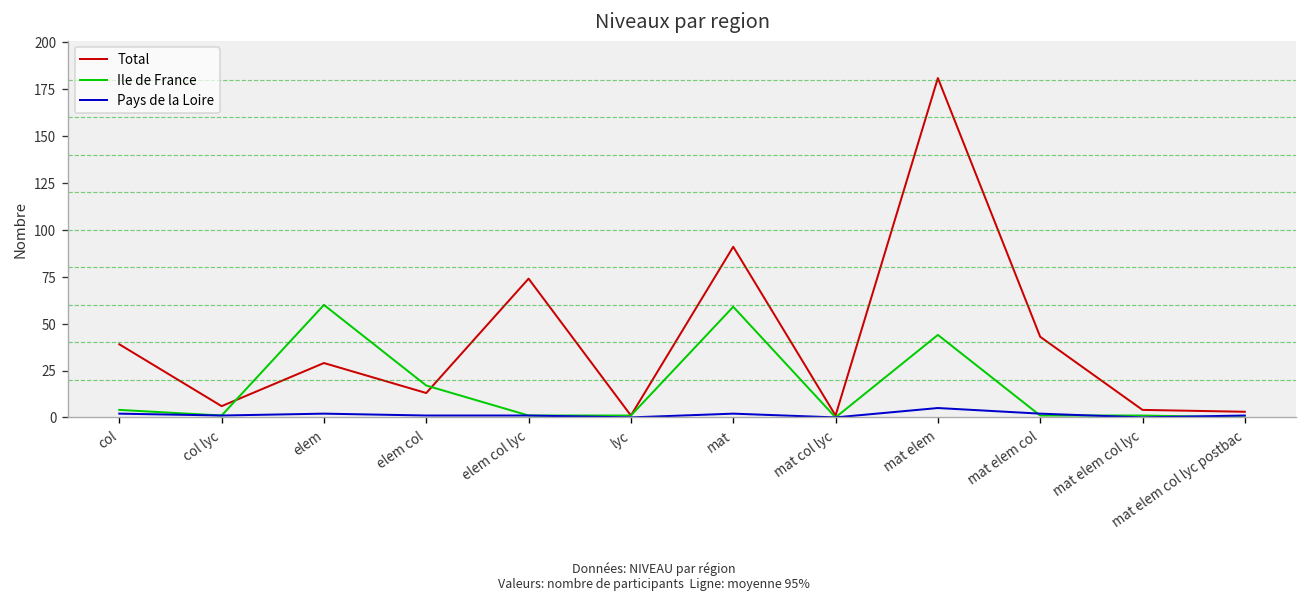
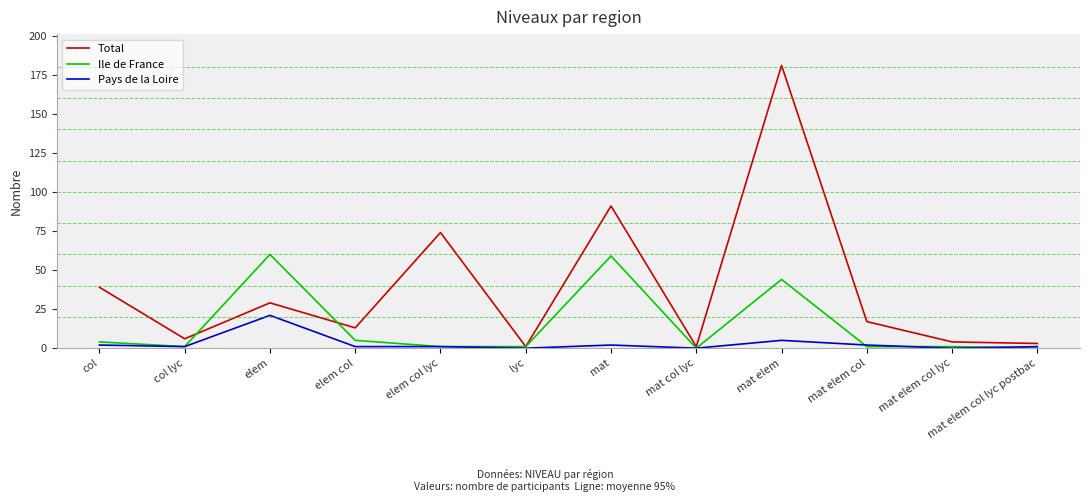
Pays de la Loire, elem: 2 -> 21
Ile de France, elem col: 17 -> 5
Total, mat elem col: 43 -> 17
